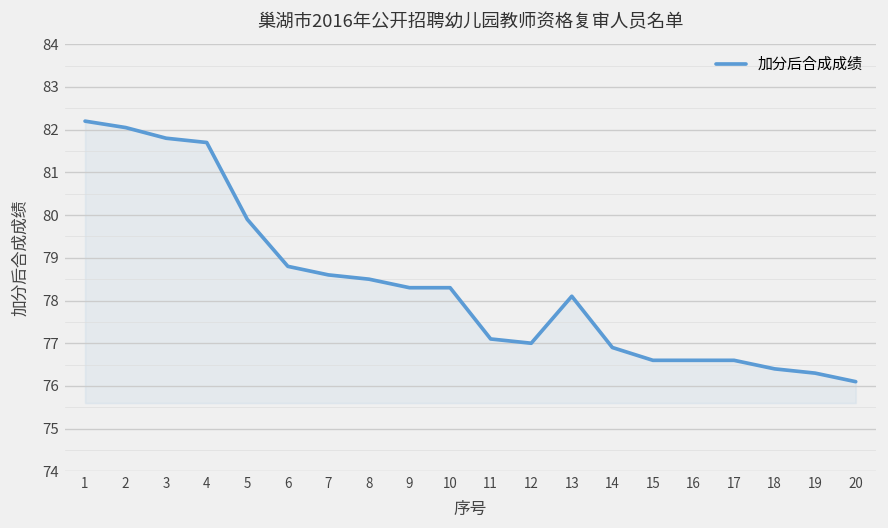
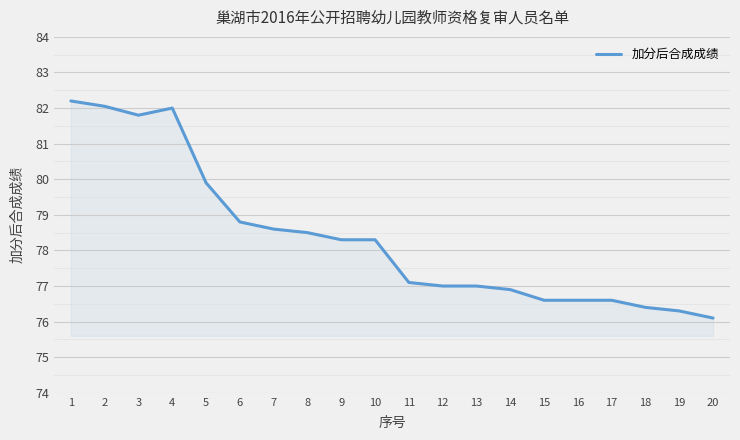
4: 81.7 -> 82.0
13: 78.1 -> 77.0
